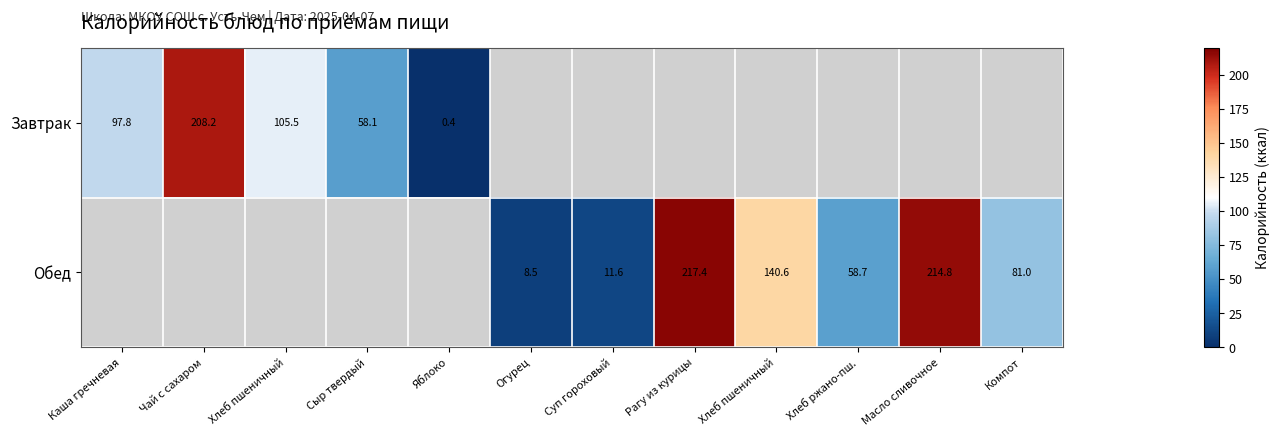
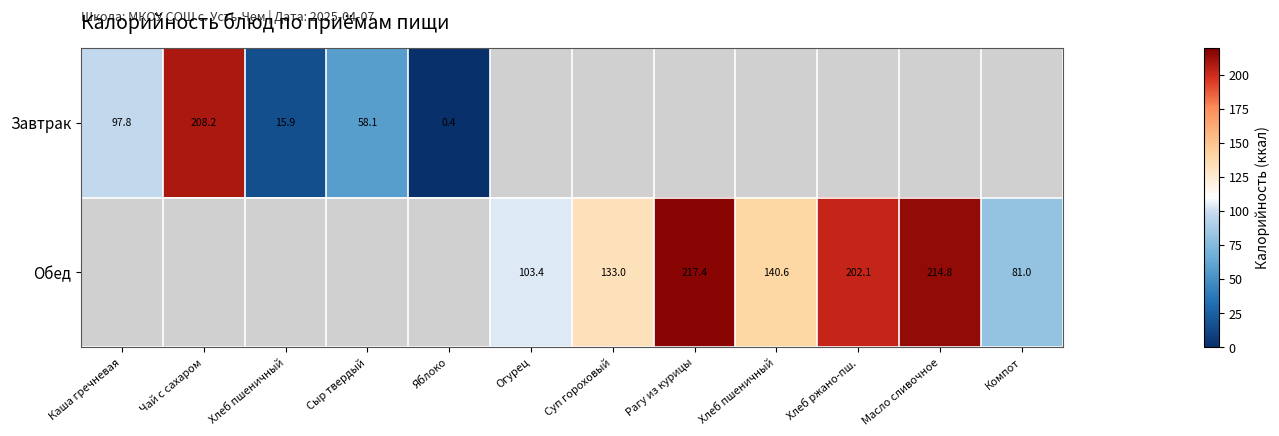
Завтрак, Хлеб пшеничный: 105.5 -> 15.9
Обед, Огурец: 8.5 -> 103.4
Обед, Суп гороховый: 11.6 -> 133.0
Обед, Хлеб ржано-пш.: 58.7 -> 202.1
